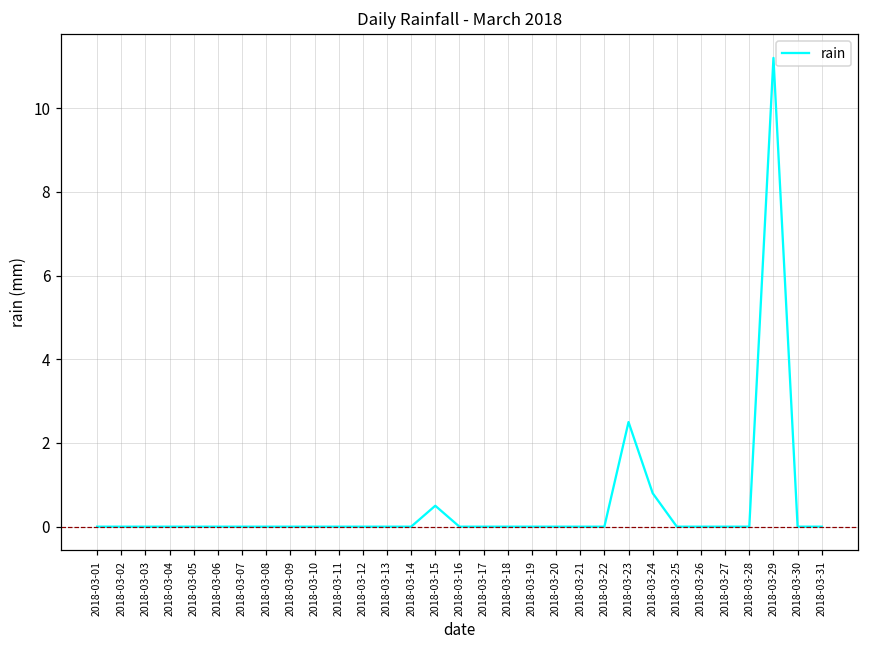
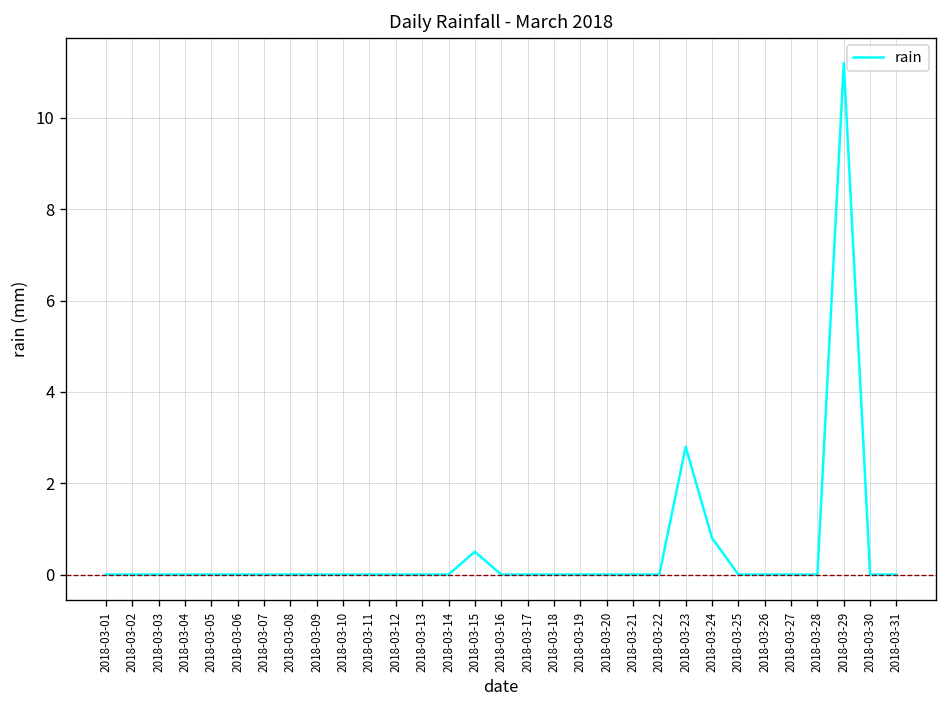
2018-03-23: 2.5 -> 2.8
